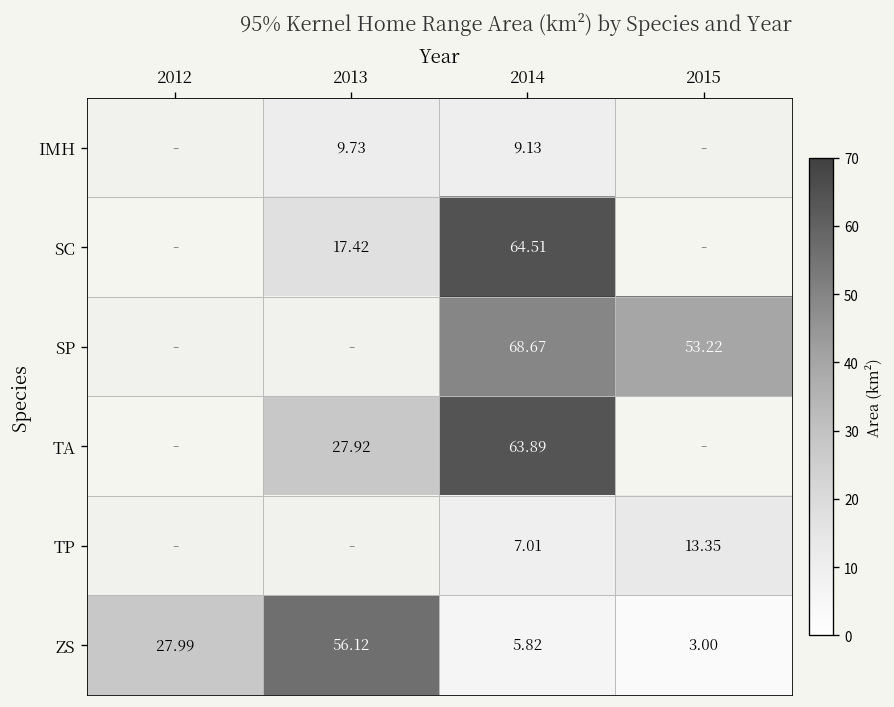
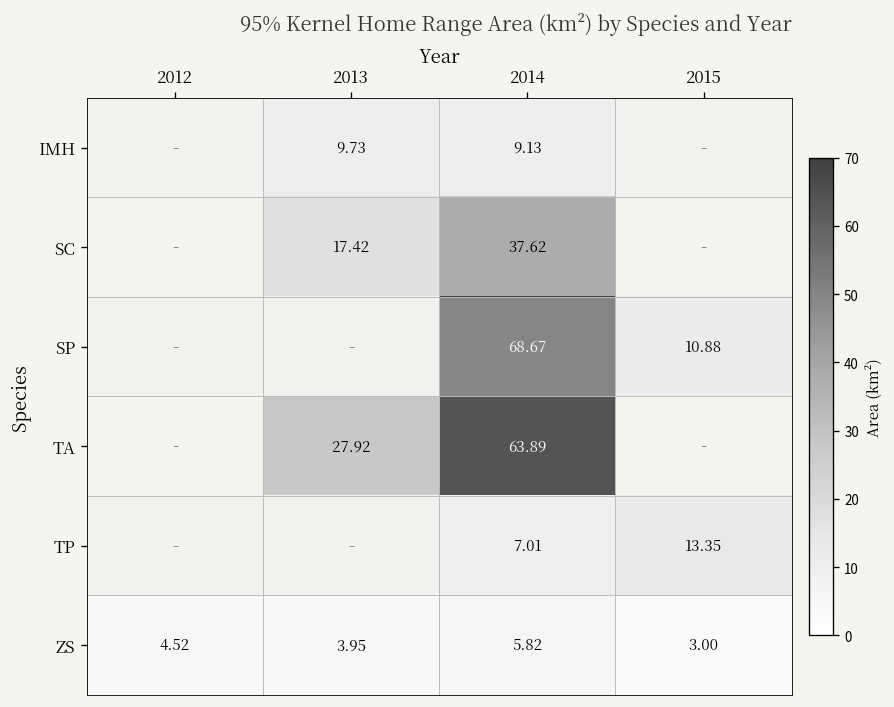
SC, 2014: 64.51 -> 37.62
SP, 2015: 53.22 -> 10.88
ZS, 2012: 27.99 -> 4.52
ZS, 2013: 56.12 -> 3.95
